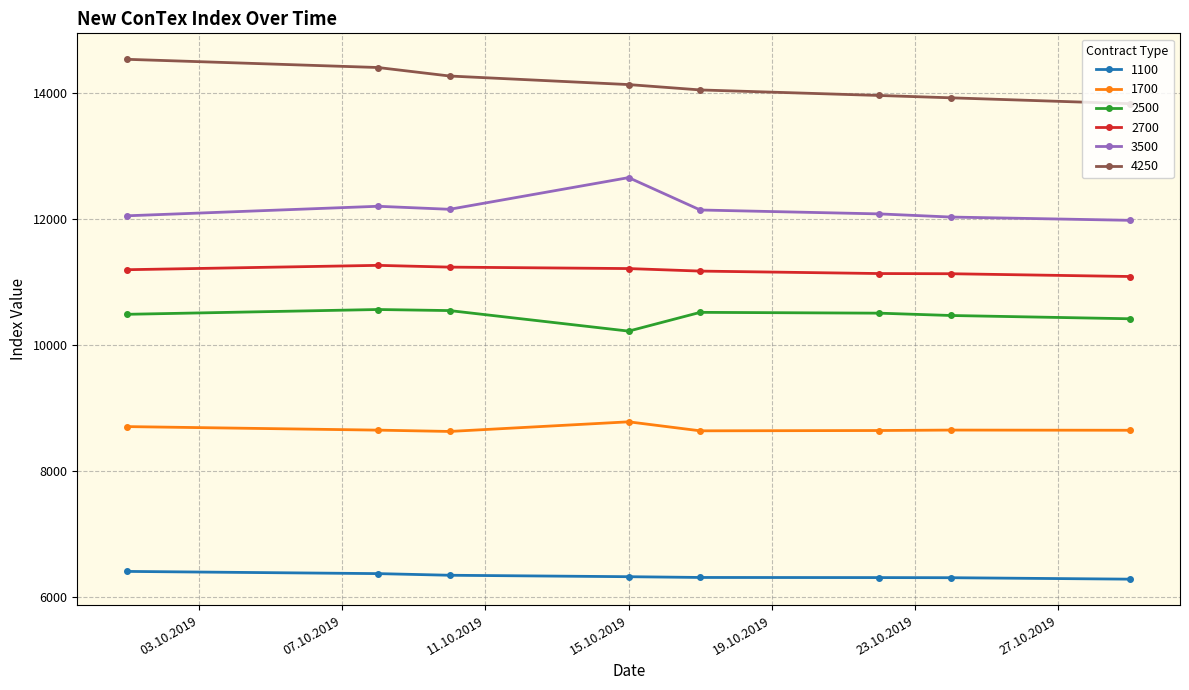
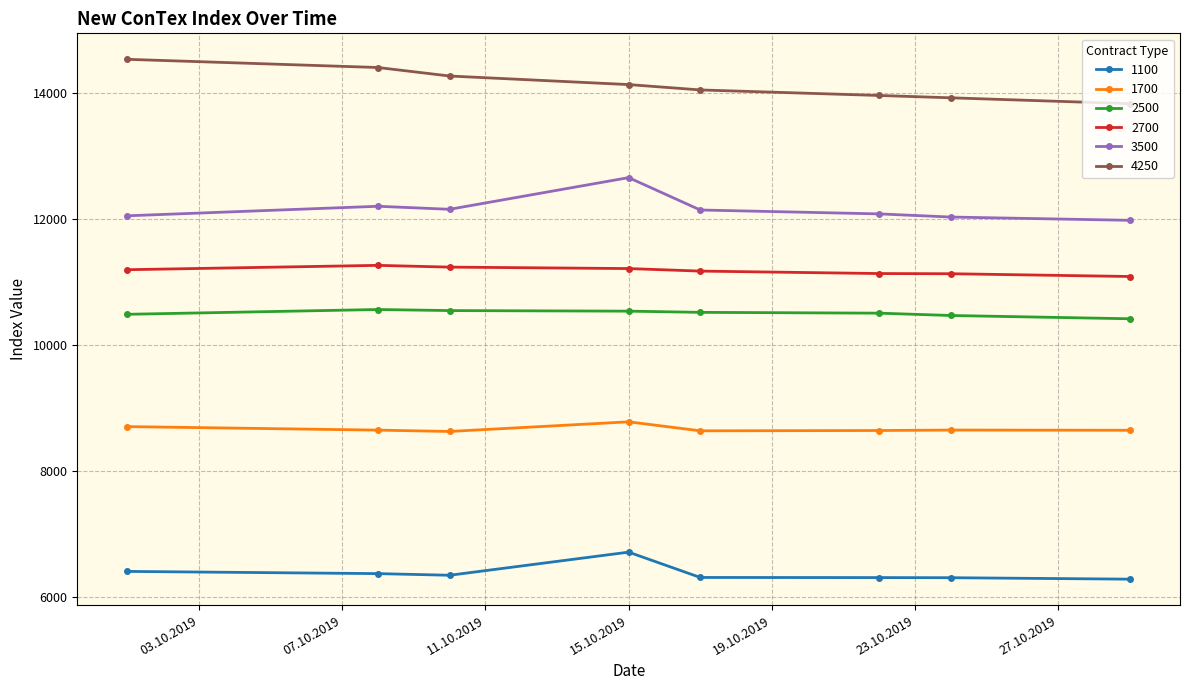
1100, 15.10.2019: 6300 -> 6700
2500, 15.10.2019: 10200 -> 10500
